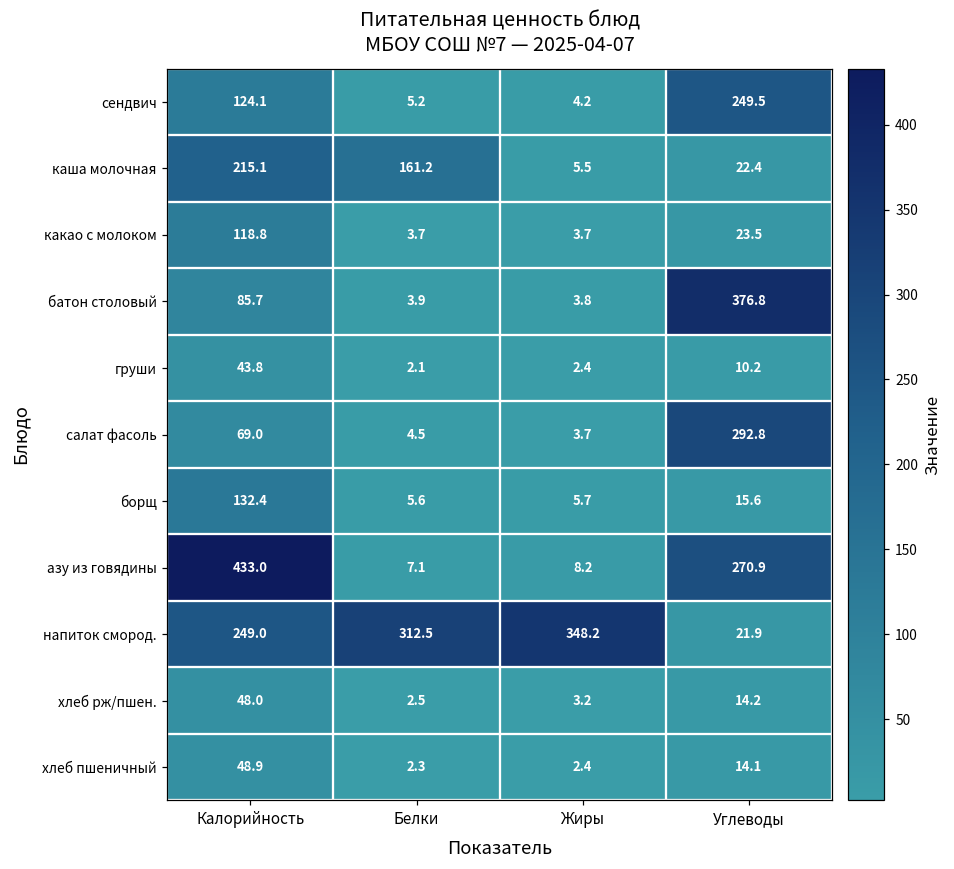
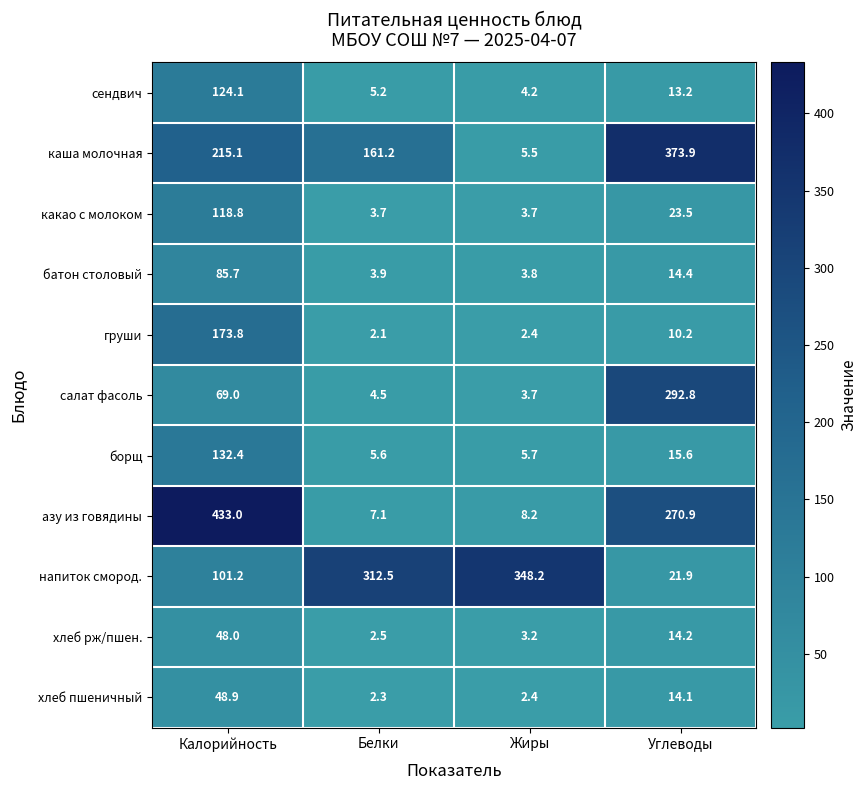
сендвич, Углеводы: 249.5 -> 13.2
каша молочная, Углеводы: 22.4 -> 373.9
батон столовый, Углеводы: 376.8 -> 14.4
груши, Калорийность: 43.8 -> 173.8
напиток смород., Калорийность: 249.0 -> 101.2
